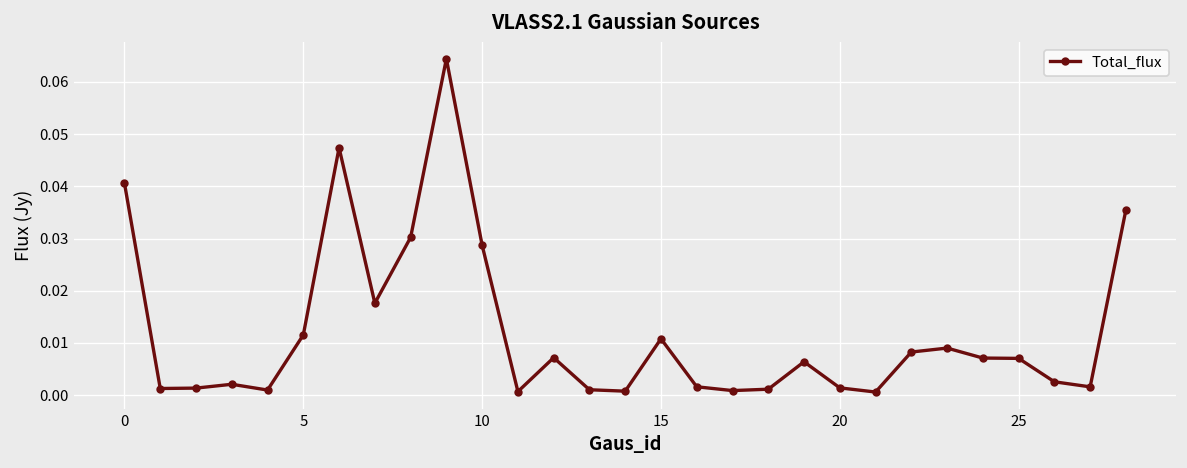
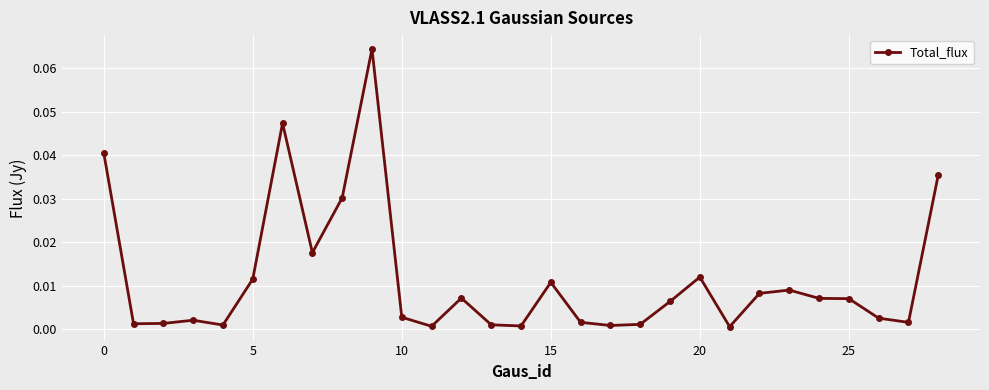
10: 0.029 -> 0.003
20: 0.001 -> 0.012
